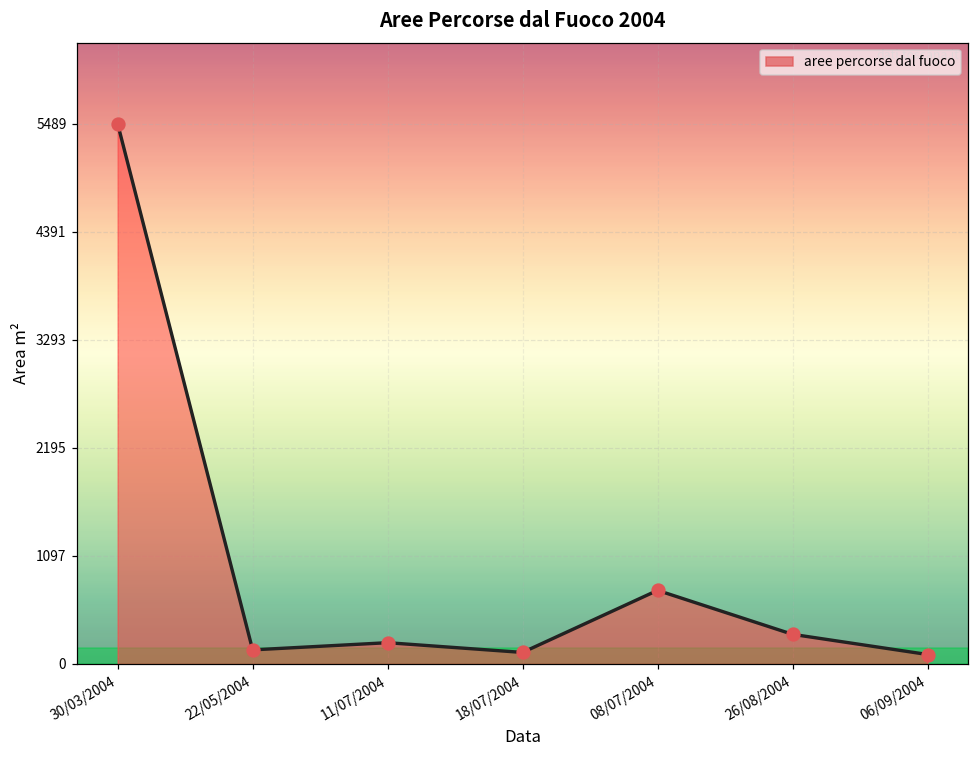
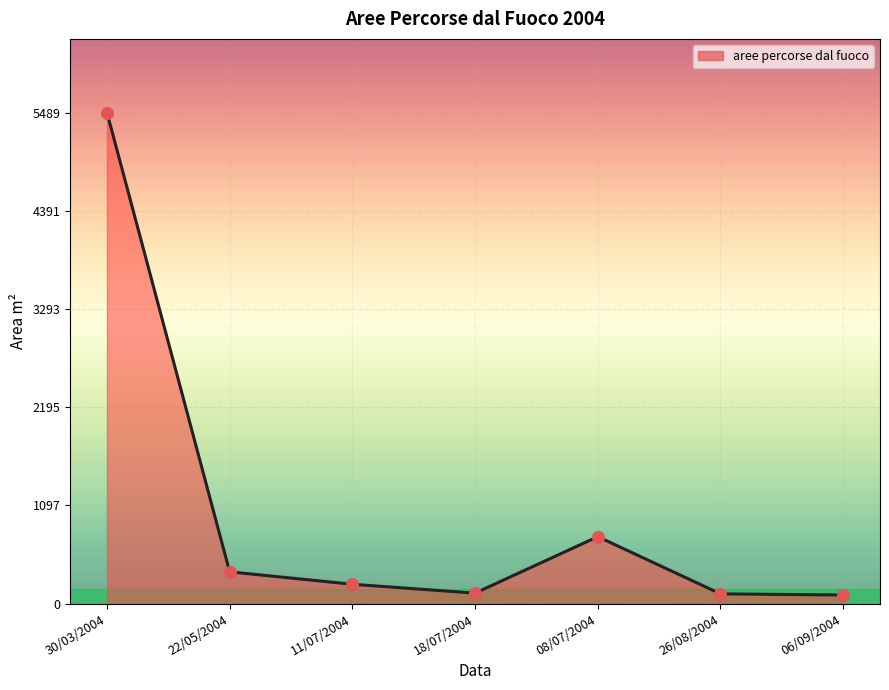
22/05/2004: 100 -> 400
26/08/2004: 300 -> 100
